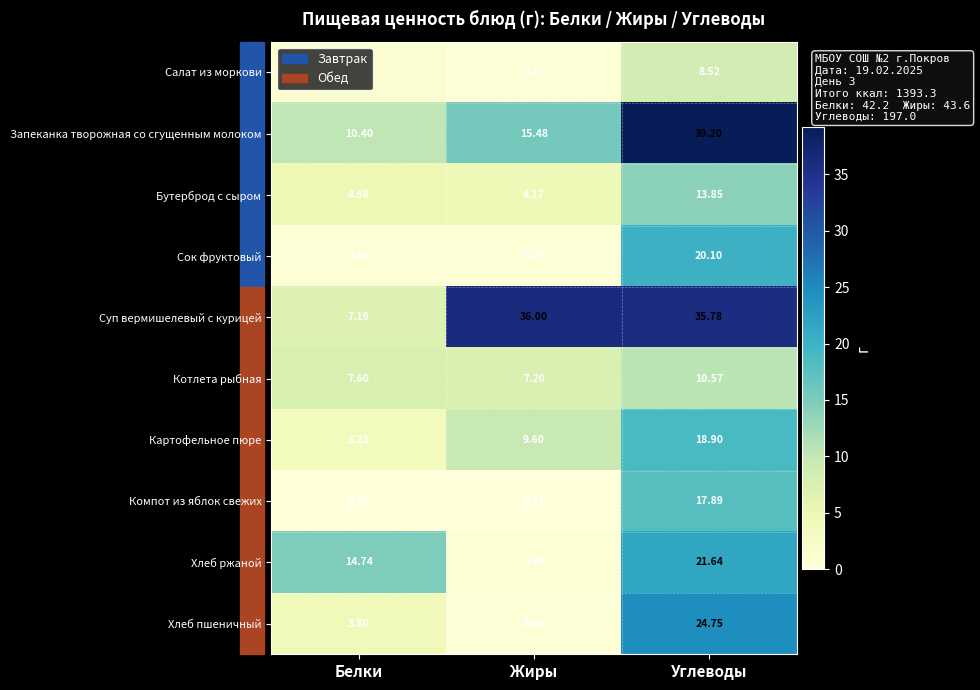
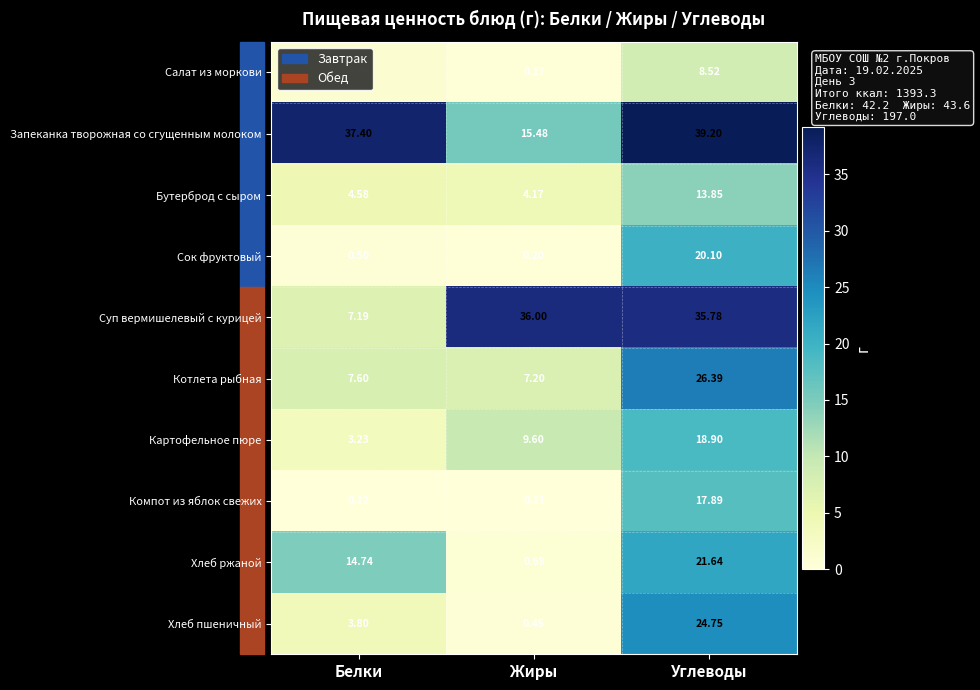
Запеканка творожная со сгущенным молоком, Белки: 10.40 -> 37.40
Котлета рыбная, Углеводы: 10.57 -> 26.39
